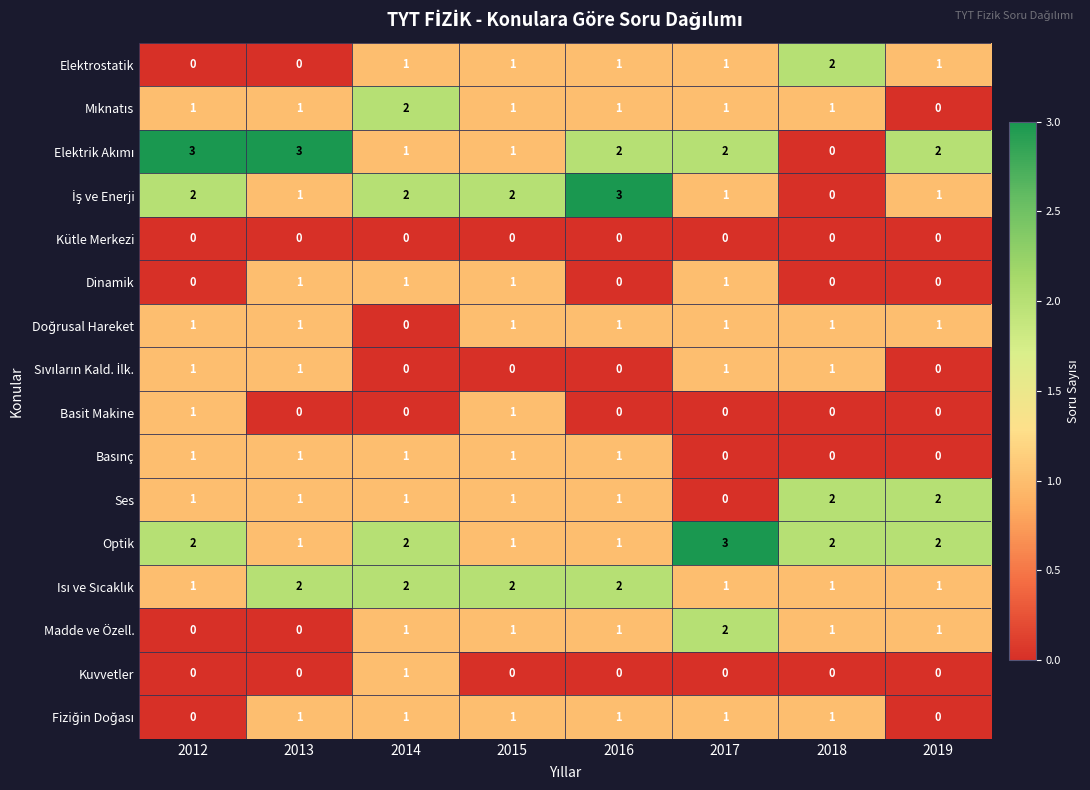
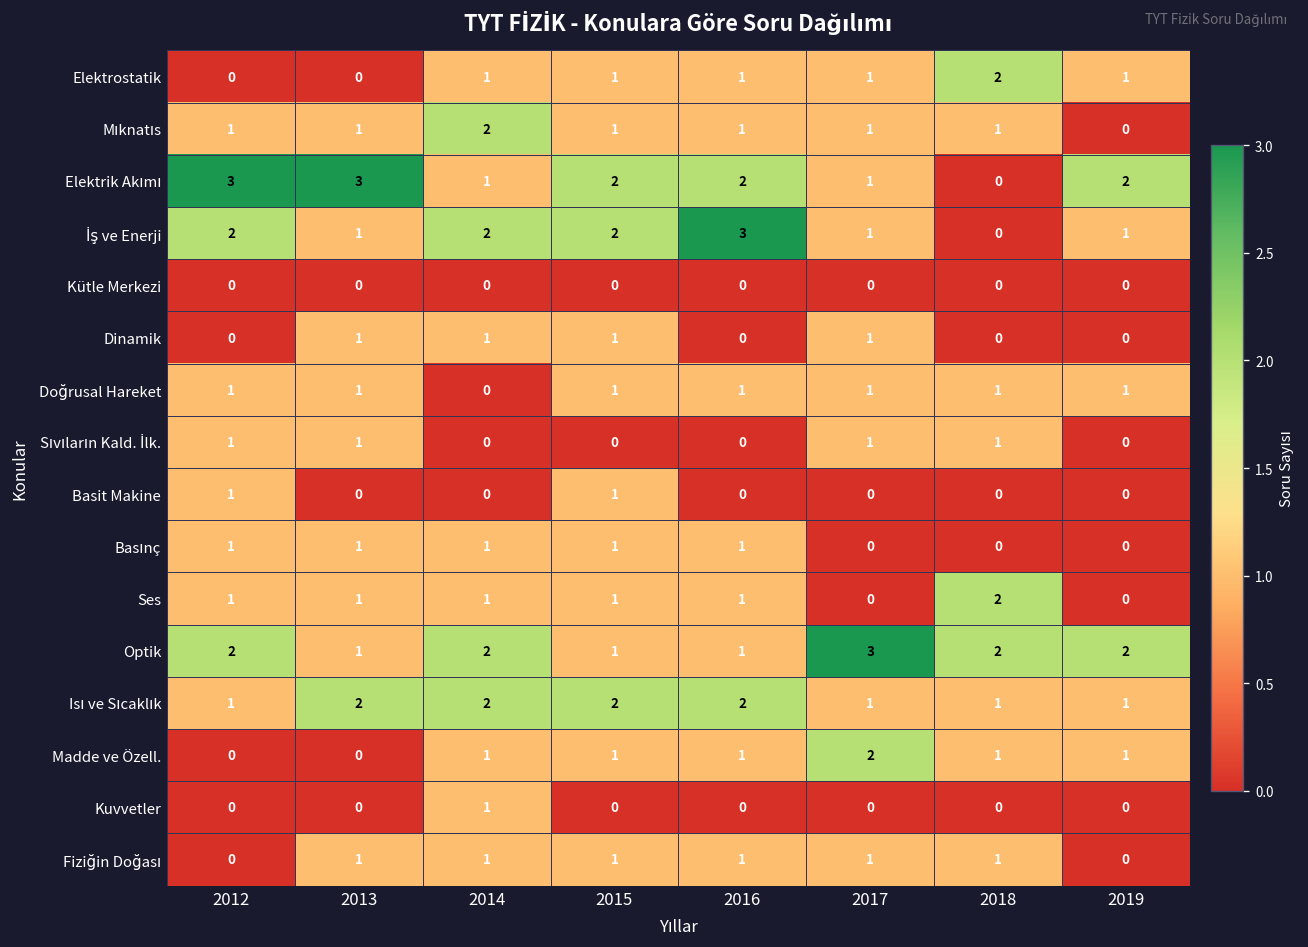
Elektrik Akımı, 2015: 1 -> 2
Elektrik Akımı, 2017: 2 -> 1
Ses, 2019: 2 -> 0
